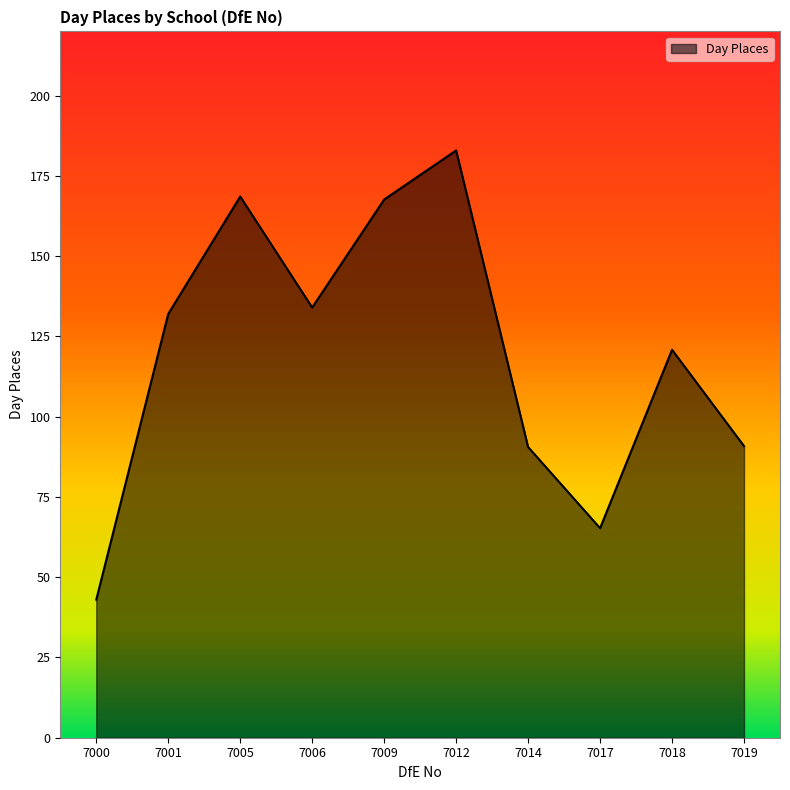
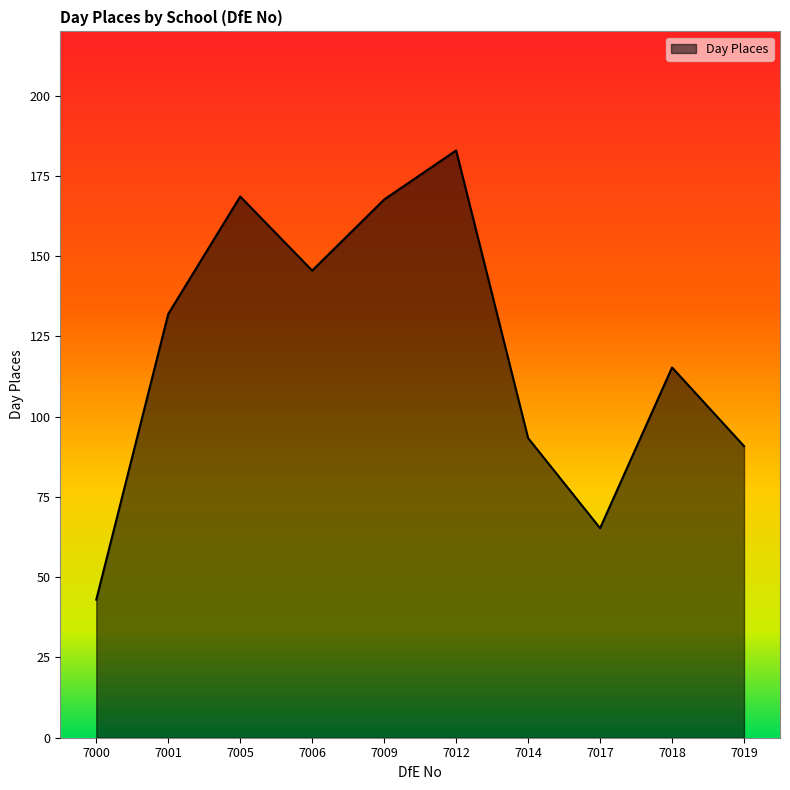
7006: 134 -> 146
7014: 91 -> 93
7018: 121 -> 115
